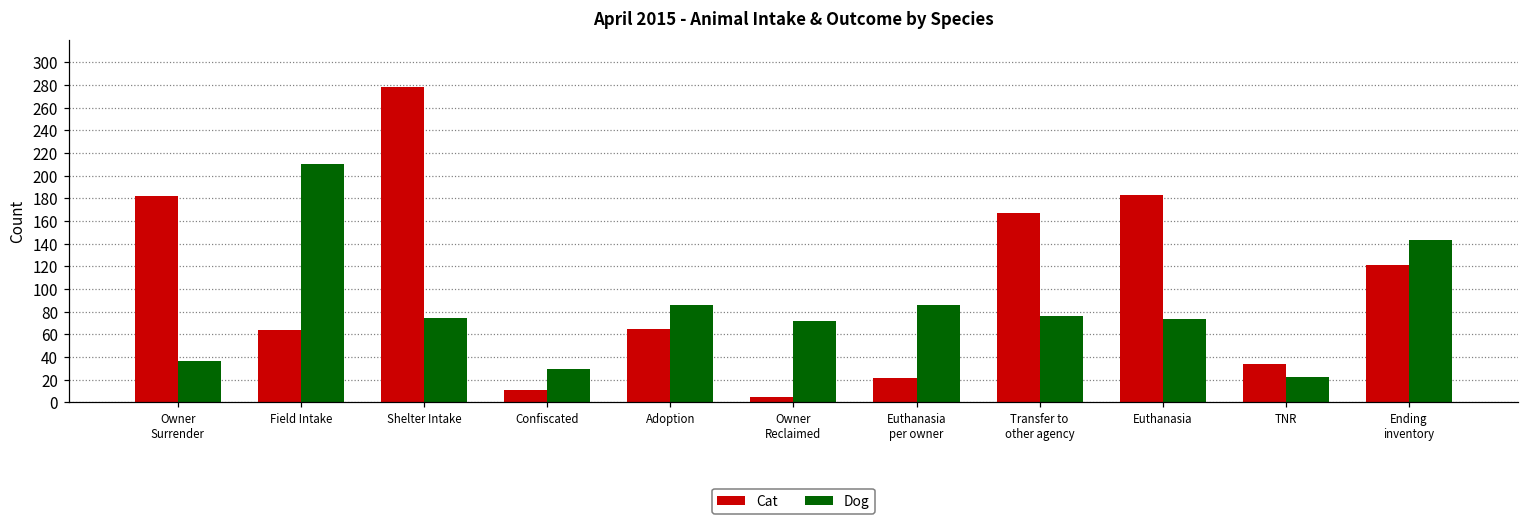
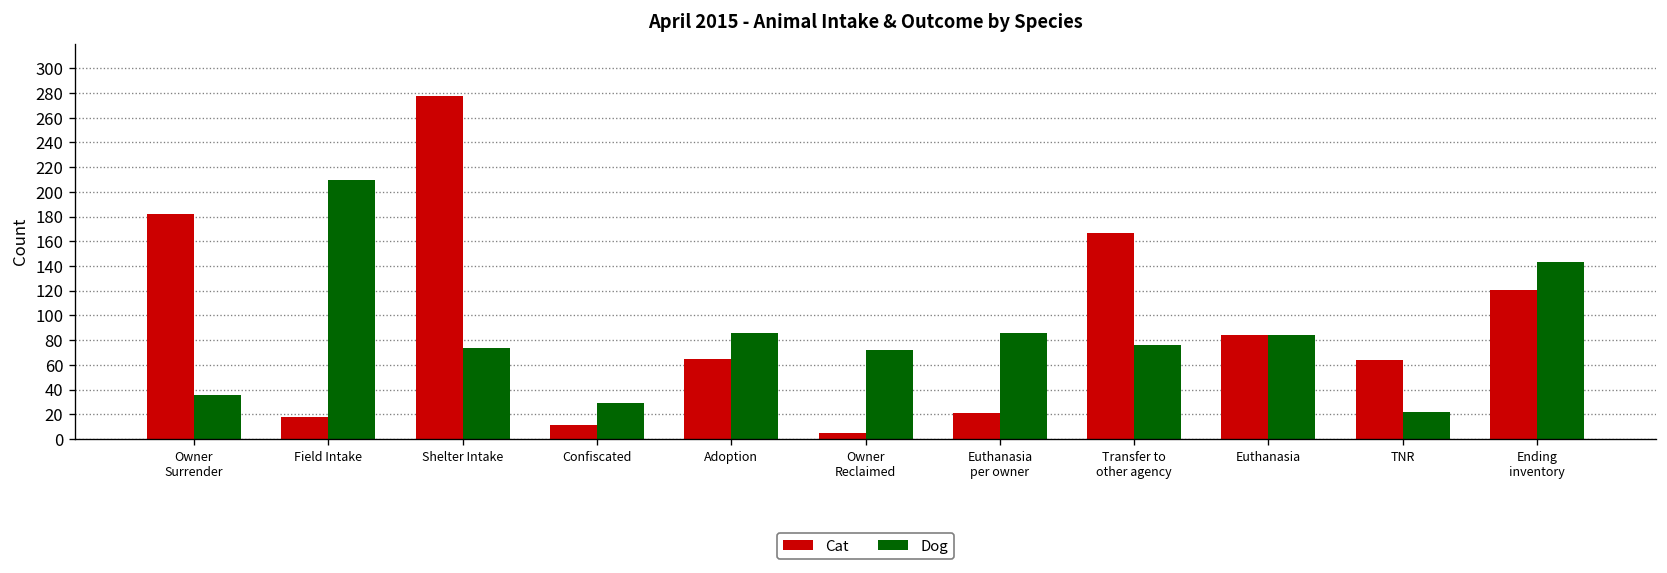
Cat, Field Intake: 64 -> 18
Cat, Euthanasia: 183 -> 84
Dog, Euthanasia: 73 -> 84
Cat, TNR: 34 -> 64
